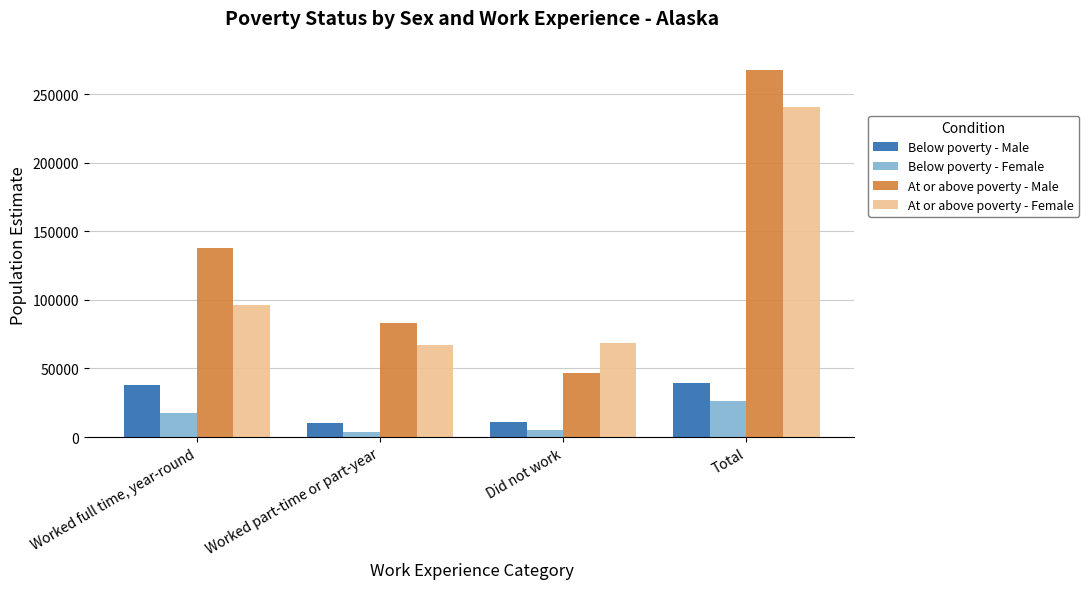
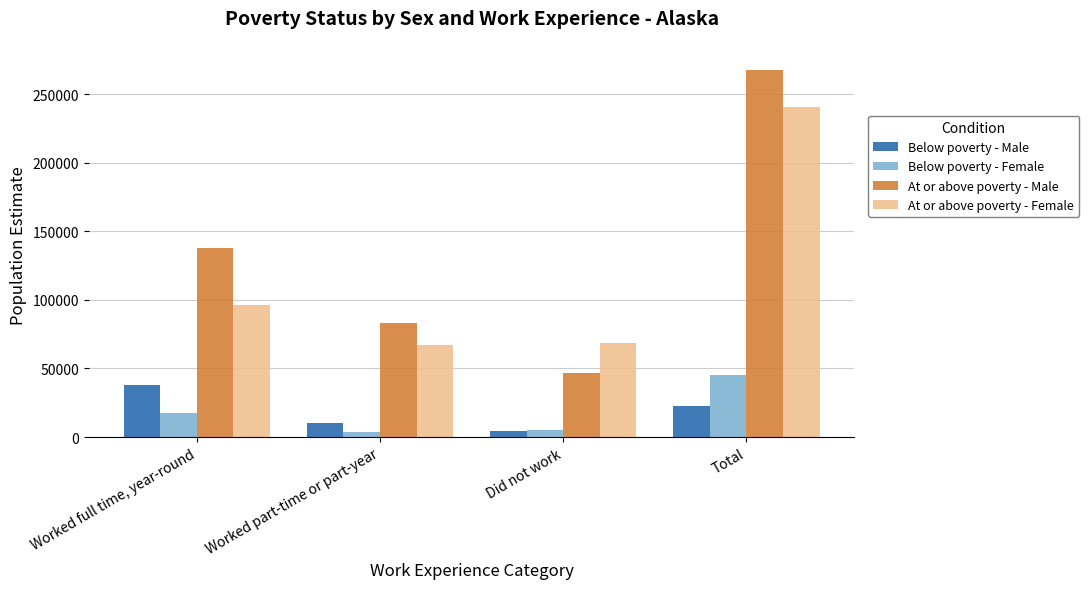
Below poverty - Male, Did not work: 11000 -> 5000
Below poverty - Male, Total: 39000 -> 23000
Below poverty - Female, Total: 26000 -> 45000
